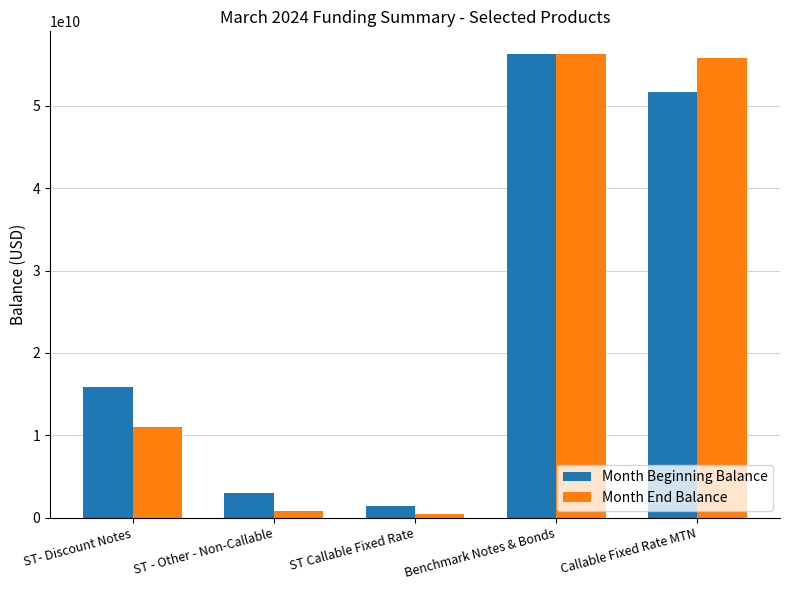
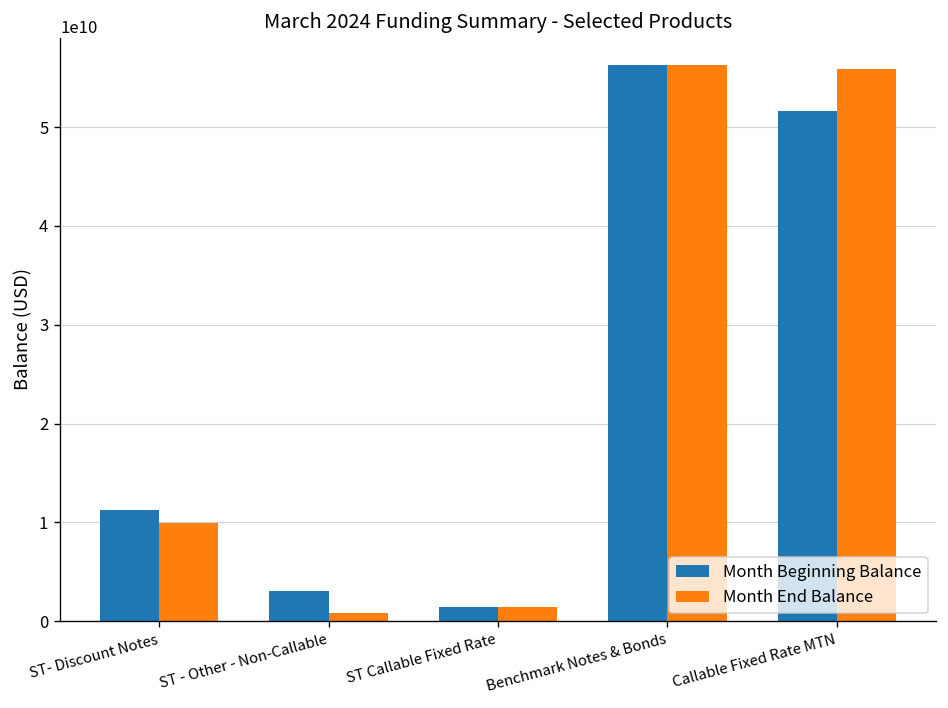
Month Beginning Balance, ST- Discount Notes: 16000000000 -> 11000000000
Month End Balance, ST- Discount Notes: 11000000000 -> 10000000000
Month End Balance, ST Callable Fixed Rate: 500000000 -> 1500000000
